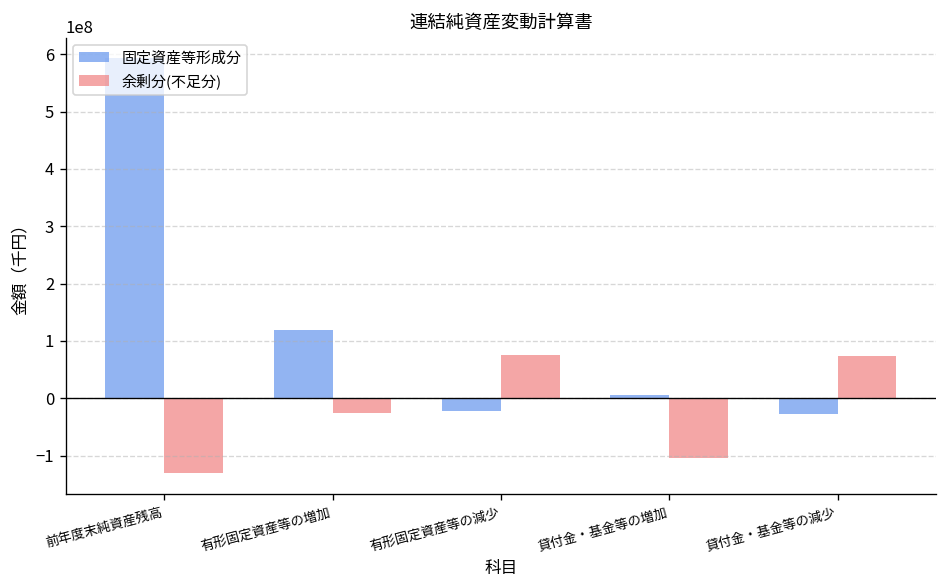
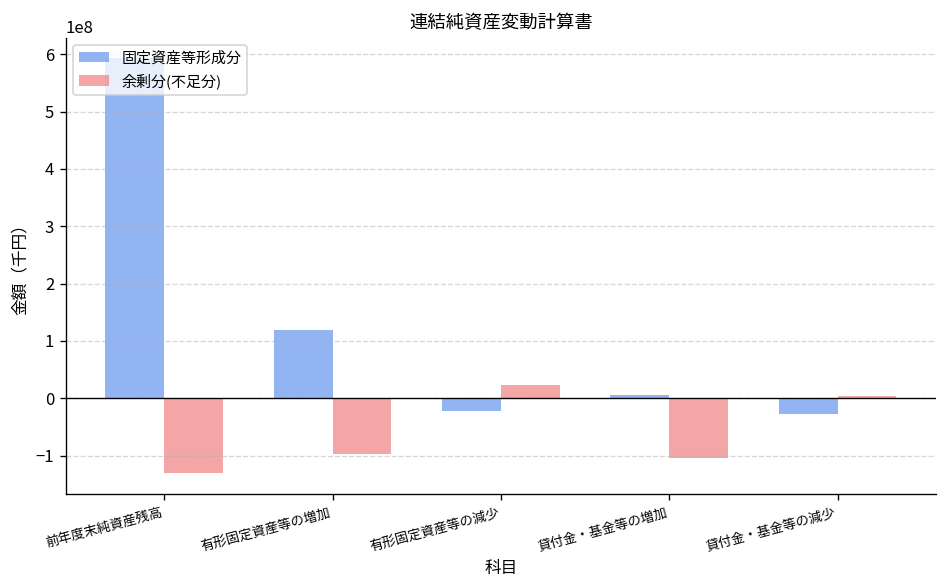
余剰分(不足分), 有形固定資産等の増加: -30000000 -> -100000000
余剰分(不足分), 有形固定資産等の減少: 80000000 -> 20000000
余剰分(不足分), 貸付金・基金等の減少: 70000000 -> 0
